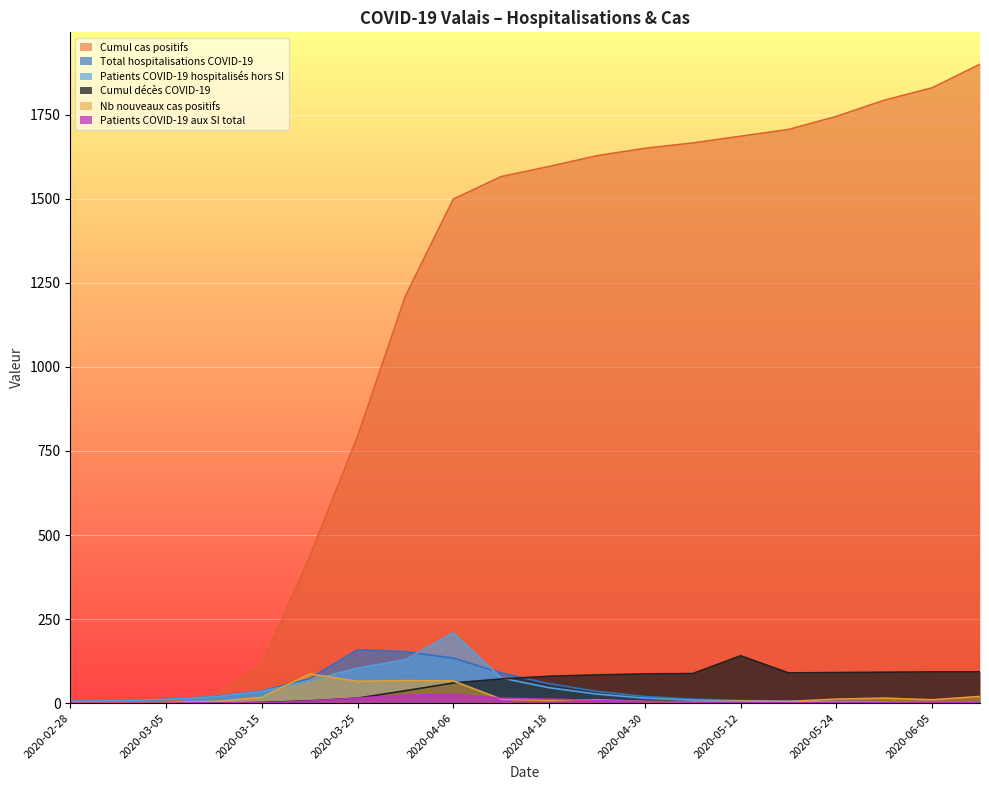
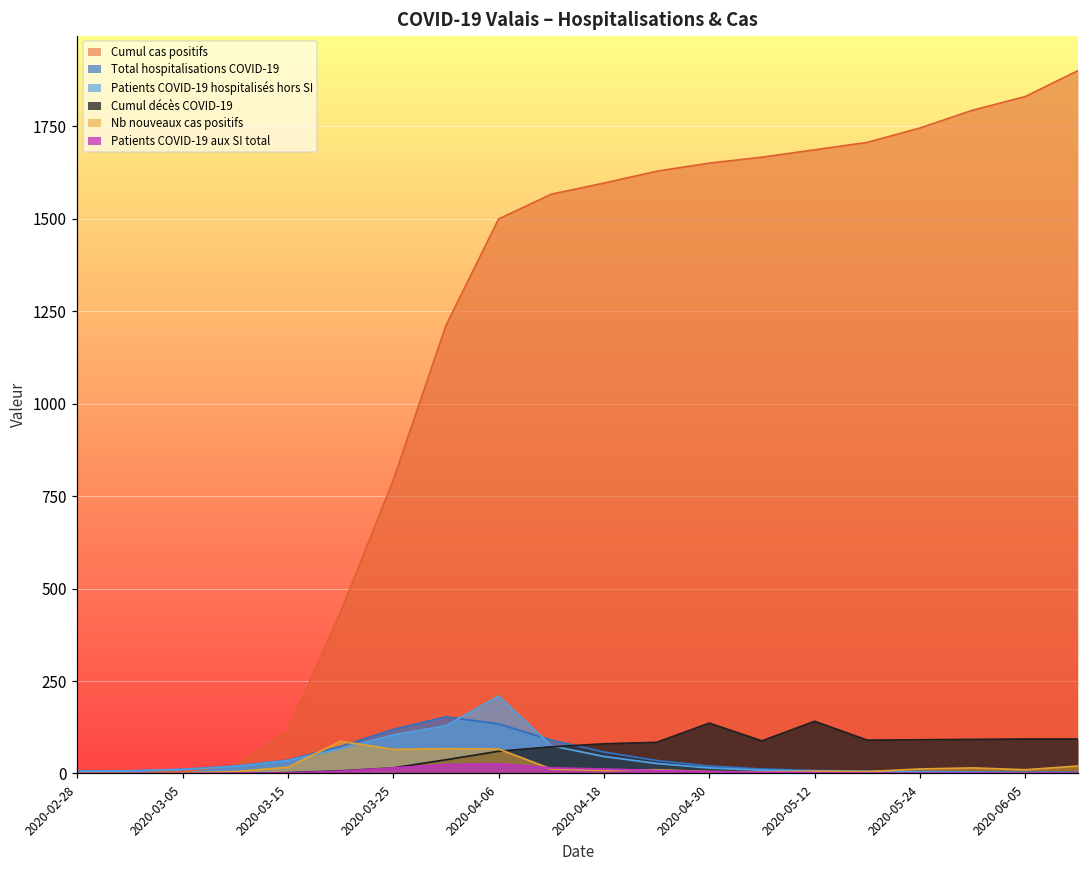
Total hospitalisations COVID-19, 2020-03-25: 160 -> 120
Cumul décès COVID-19, 2020-04-30: 90 -> 140
